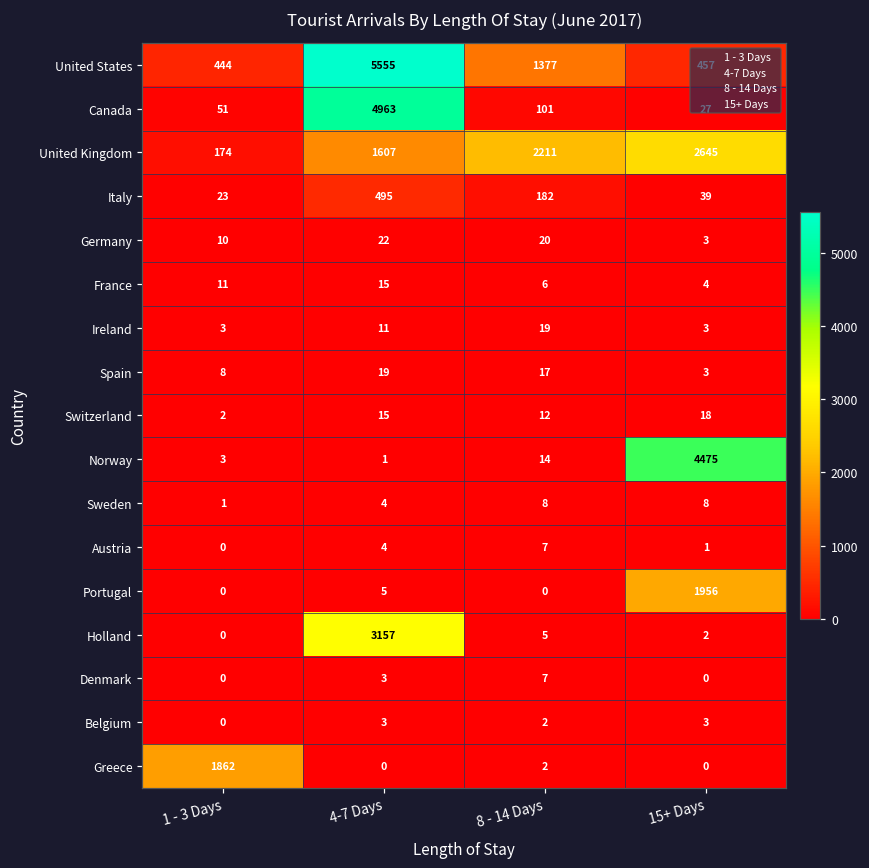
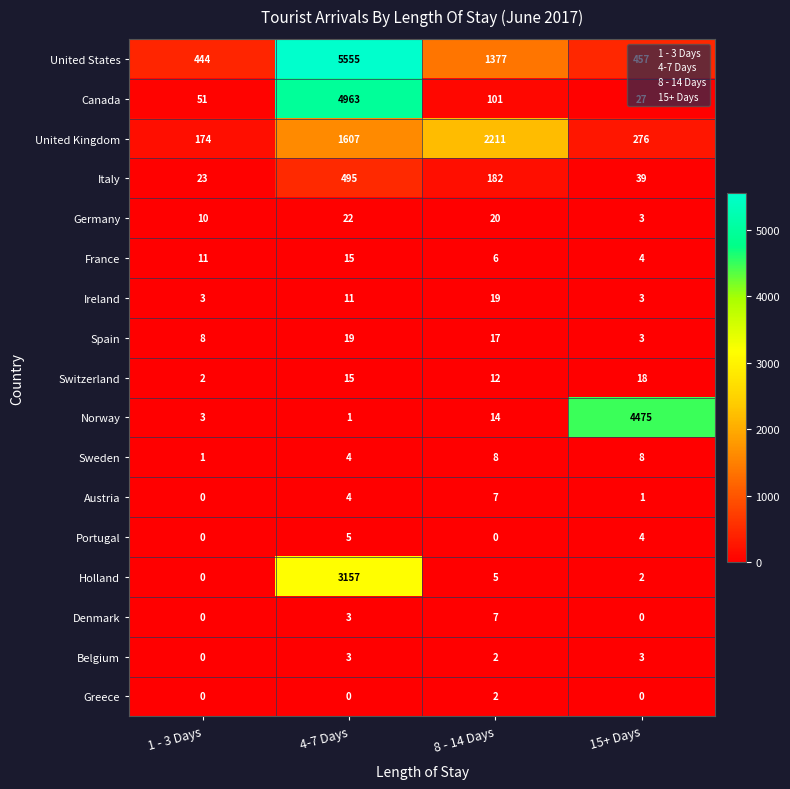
United Kingdom, 15+ Days: 2645 -> 276
Portugal, 15+ Days: 1956 -> 4
Greece, 1 - 3 Days: 1862 -> 0
